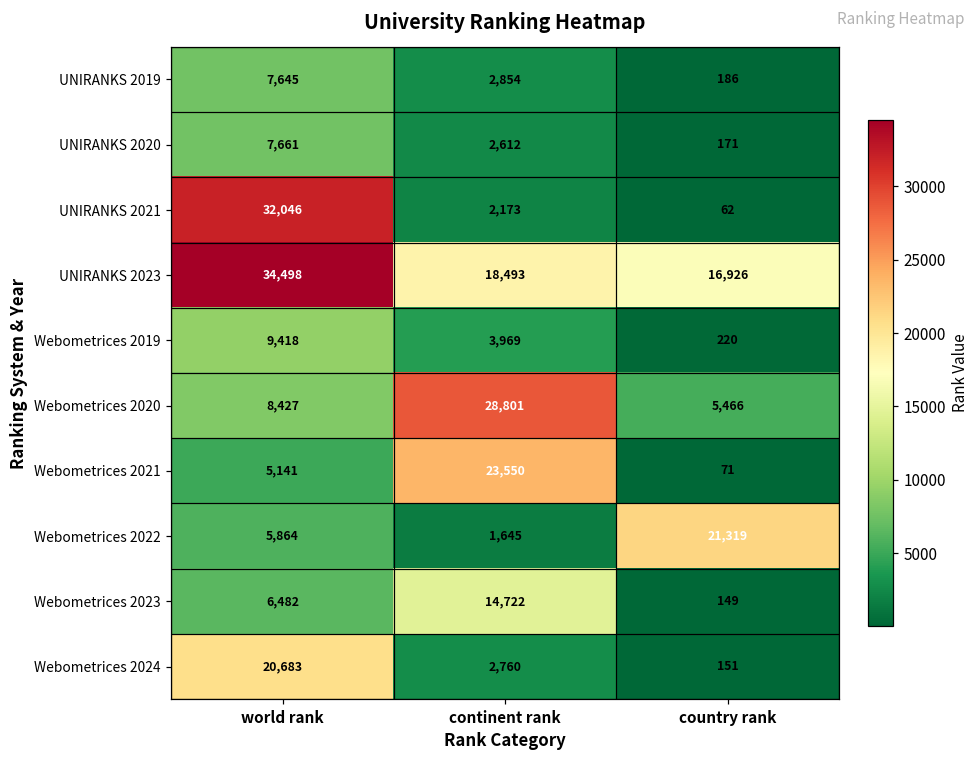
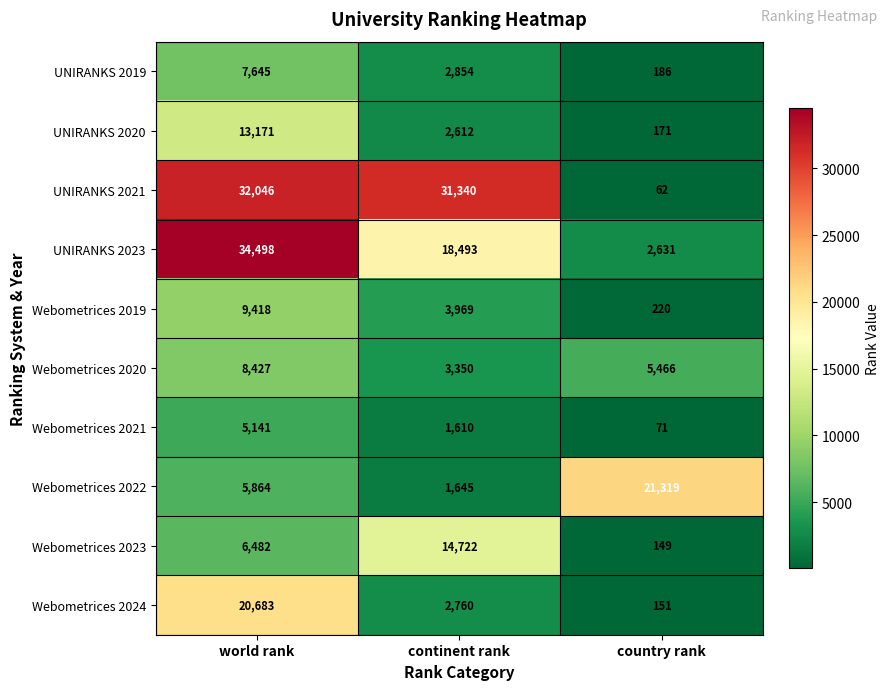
UNIRANKS 2020, world rank: 7,661 -> 13,171
UNIRANKS 2021, continent rank: 2,173 -> 31,340
UNIRANKS 2023, country rank: 16,926 -> 2,631
Webometrices 2020, continent rank: 28,801 -> 3,350
Webometrices 2021, continent rank: 23,550 -> 1,610
